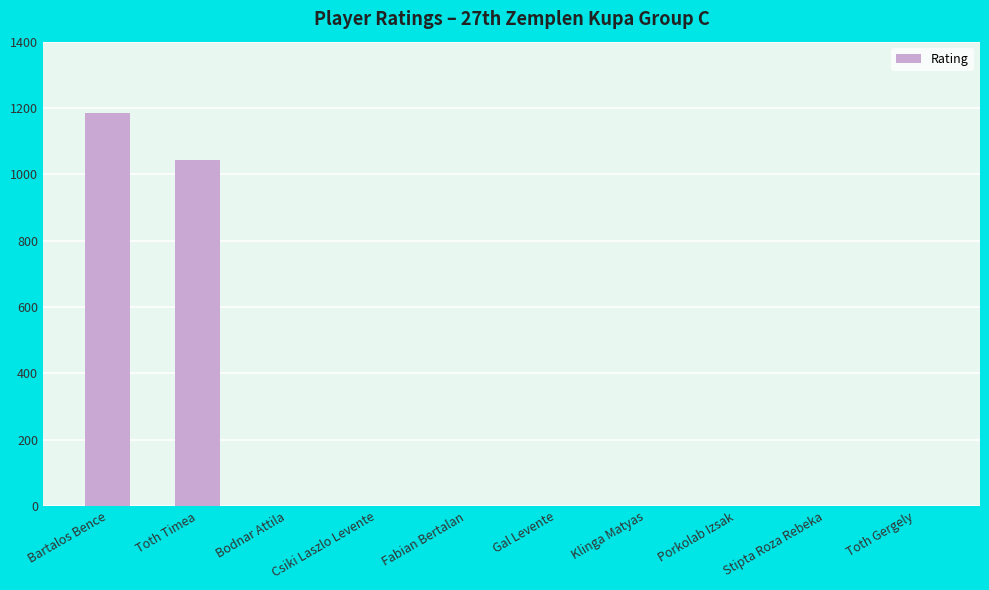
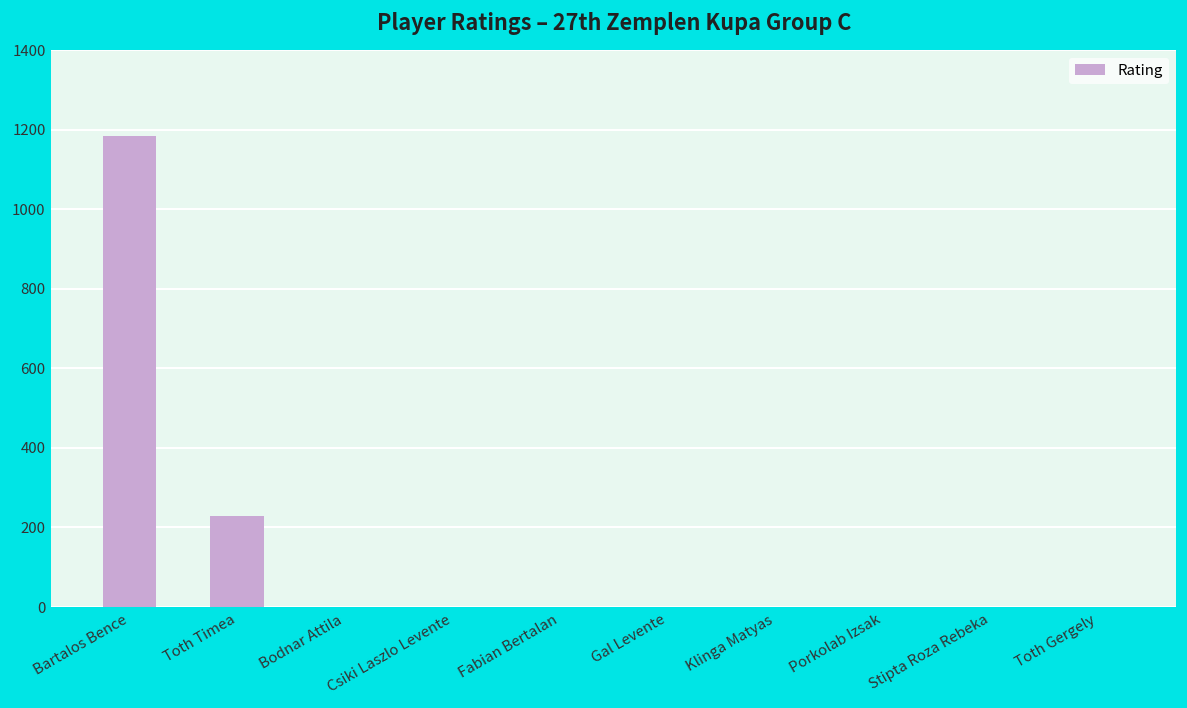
Toth Timea: 1040 -> 230
